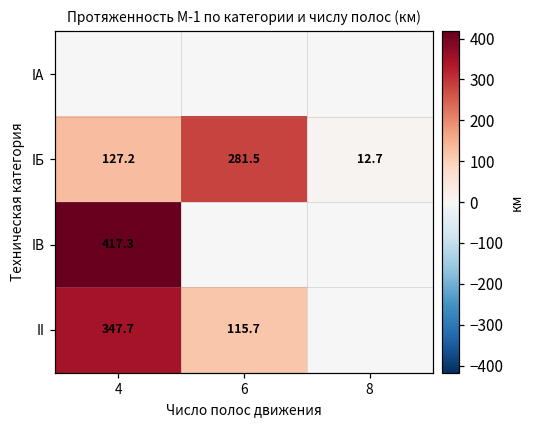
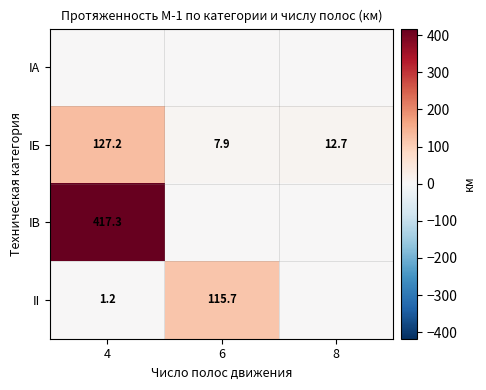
IБ, 6: 281.5 -> 7.9
II, 4: 347.7 -> 1.2
